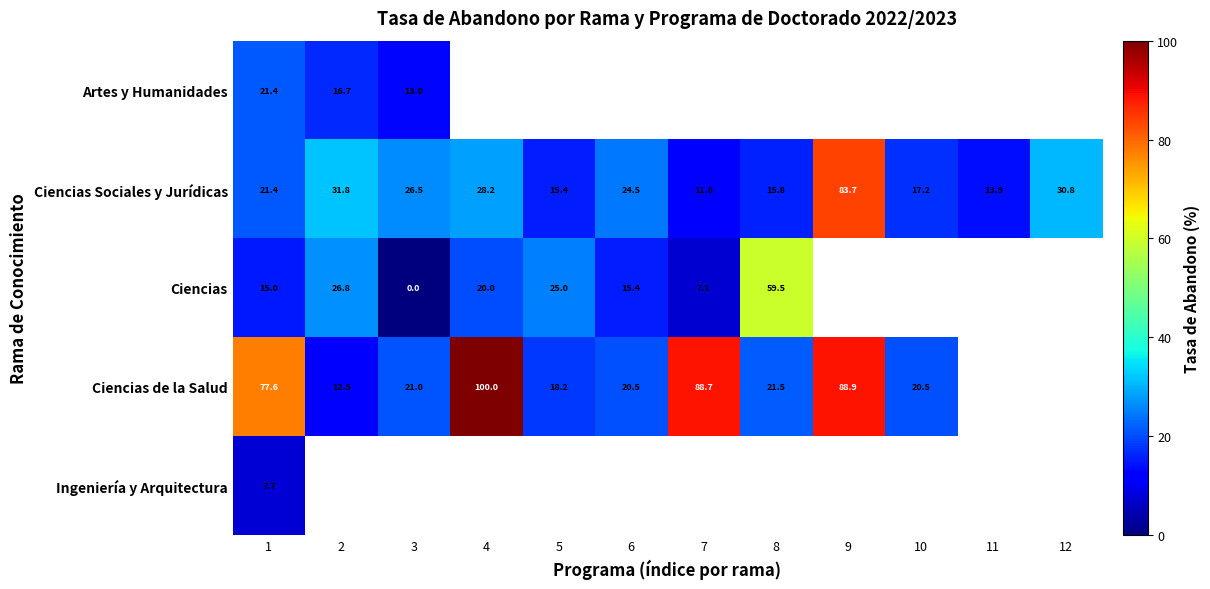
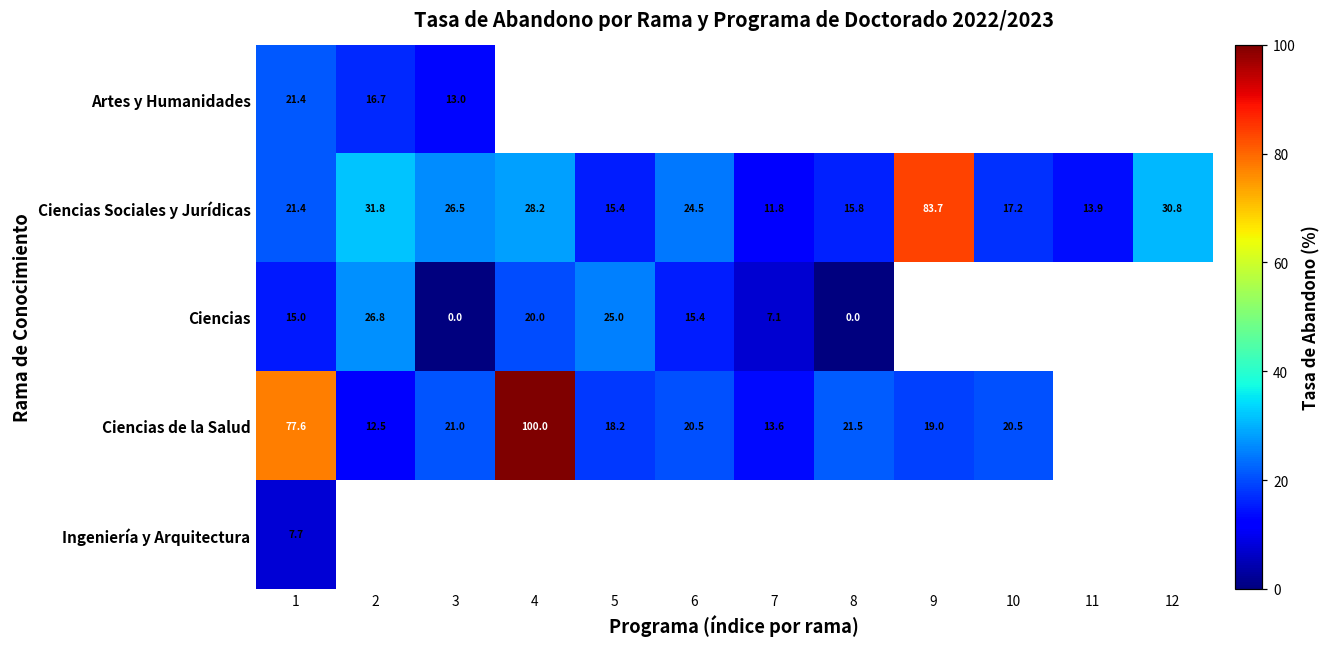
Ciencias, 8: 59.5 -> 0.0
Ciencias de la Salud, 7: 88.7 -> 13.6
Ciencias de la Salud, 9: 88.9 -> 19.0
